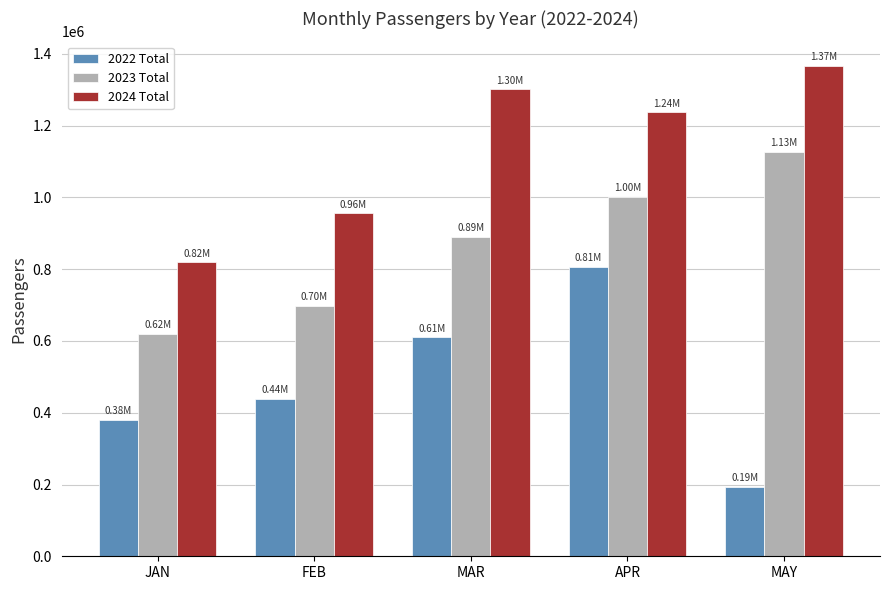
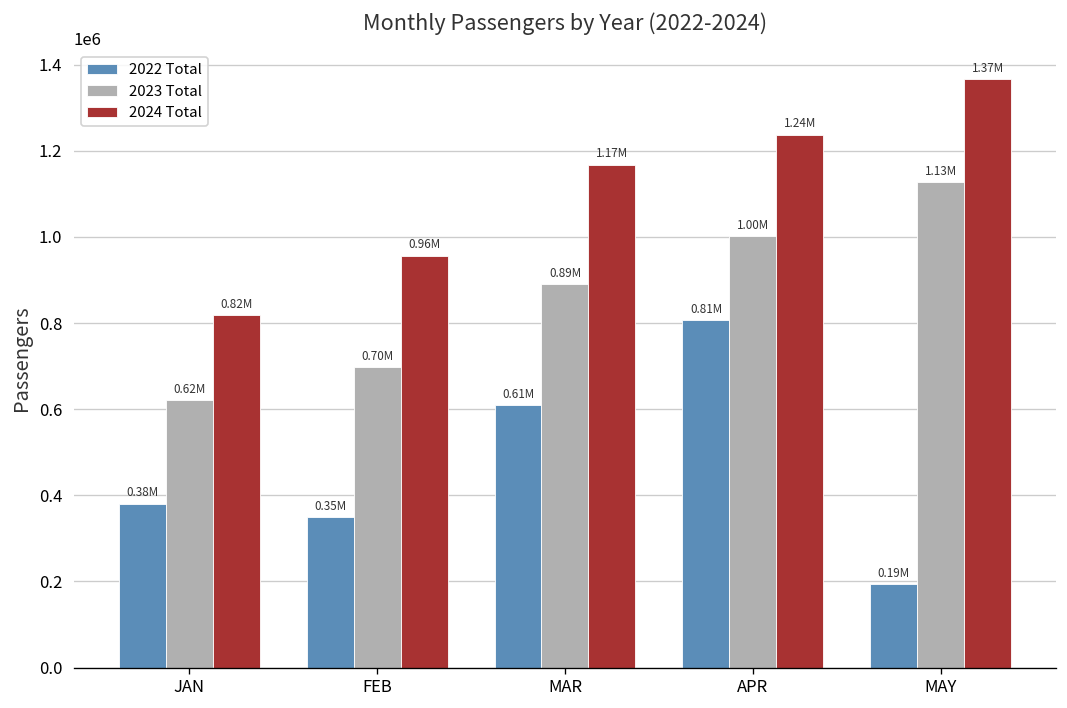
2022 Total, FEB: 0.44M -> 0.35M
2024 Total, MAR: 1.30M -> 1.17M
